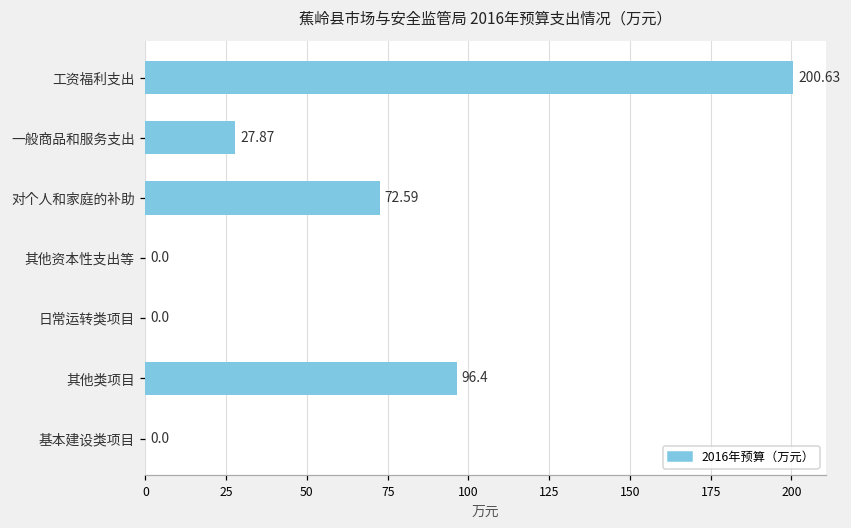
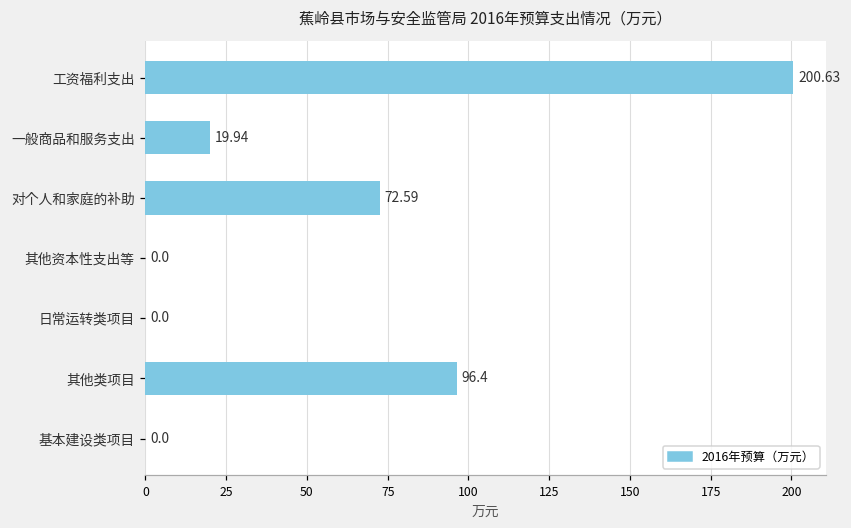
一般商品和服务支出: 27.87 -> 19.94
